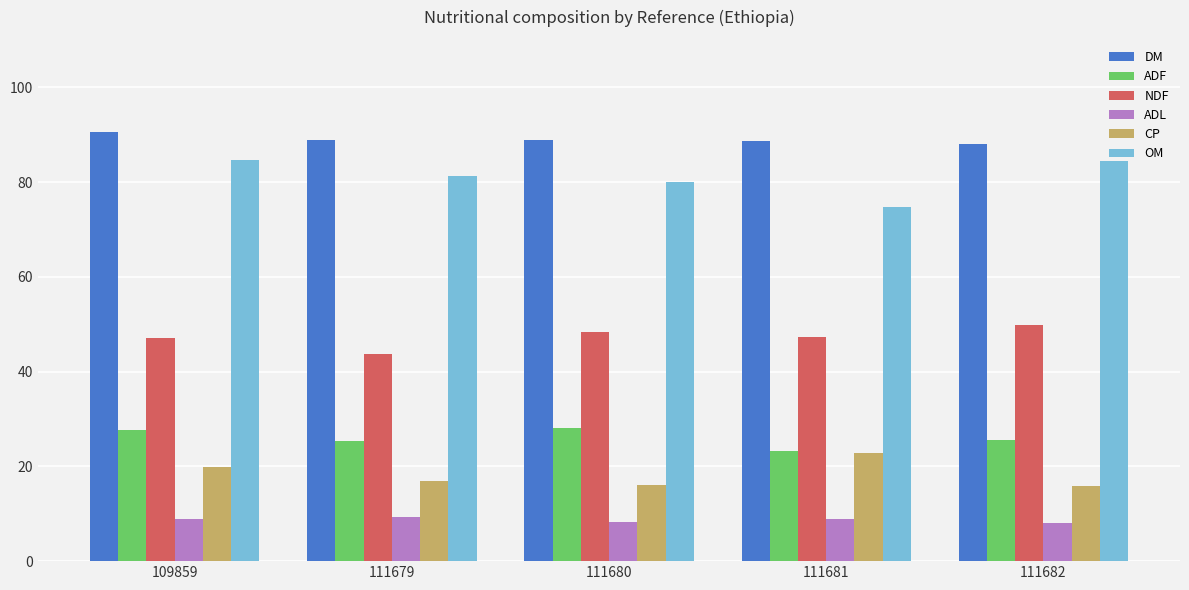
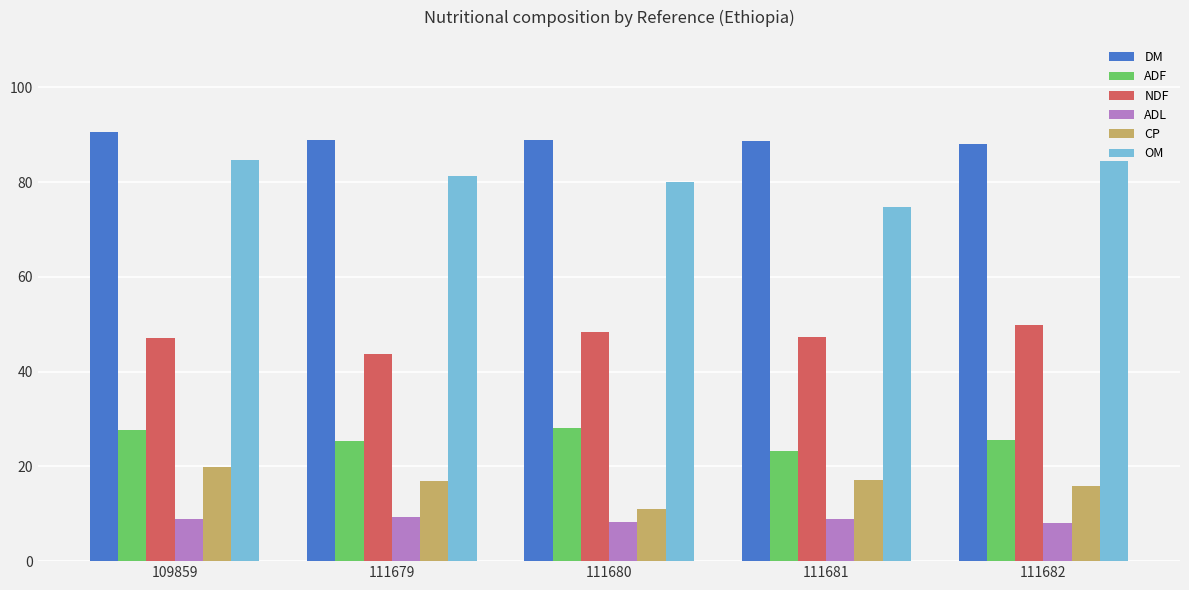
CP, 111680: 16 -> 11
CP, 111681: 23 -> 17
